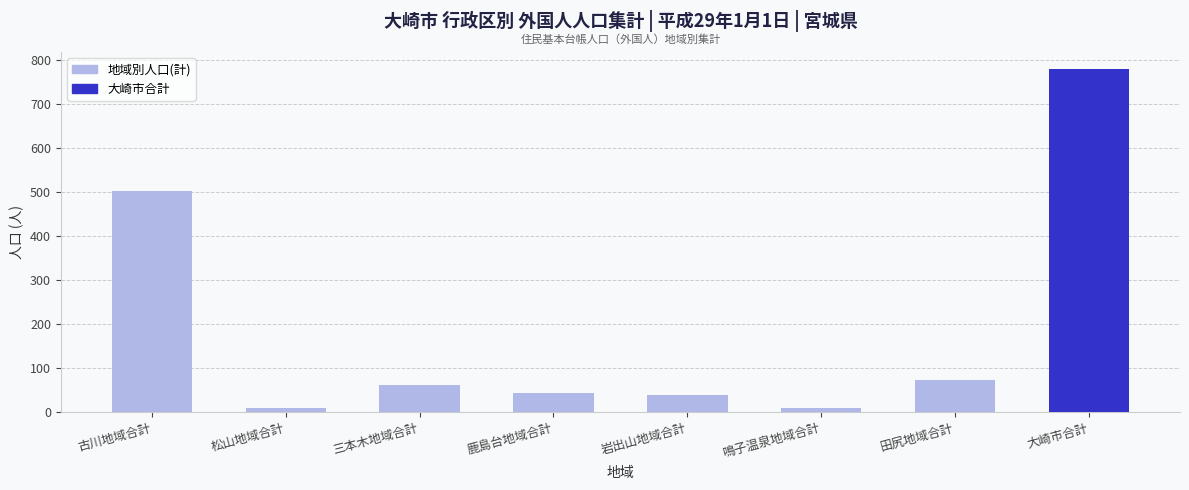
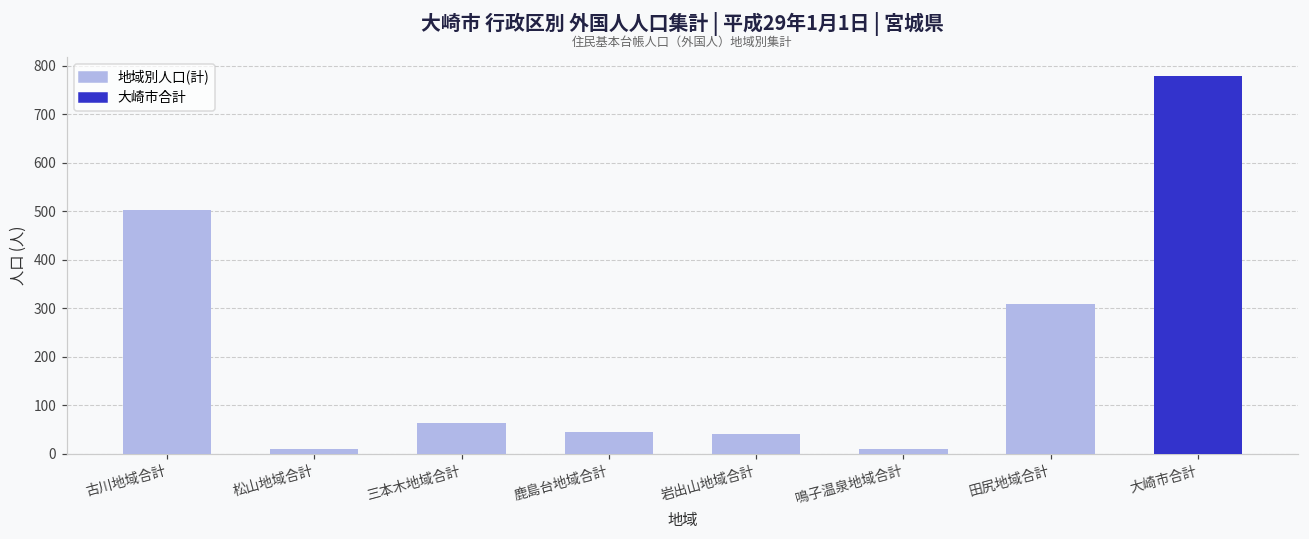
田尻地域合計: 70 -> 310
